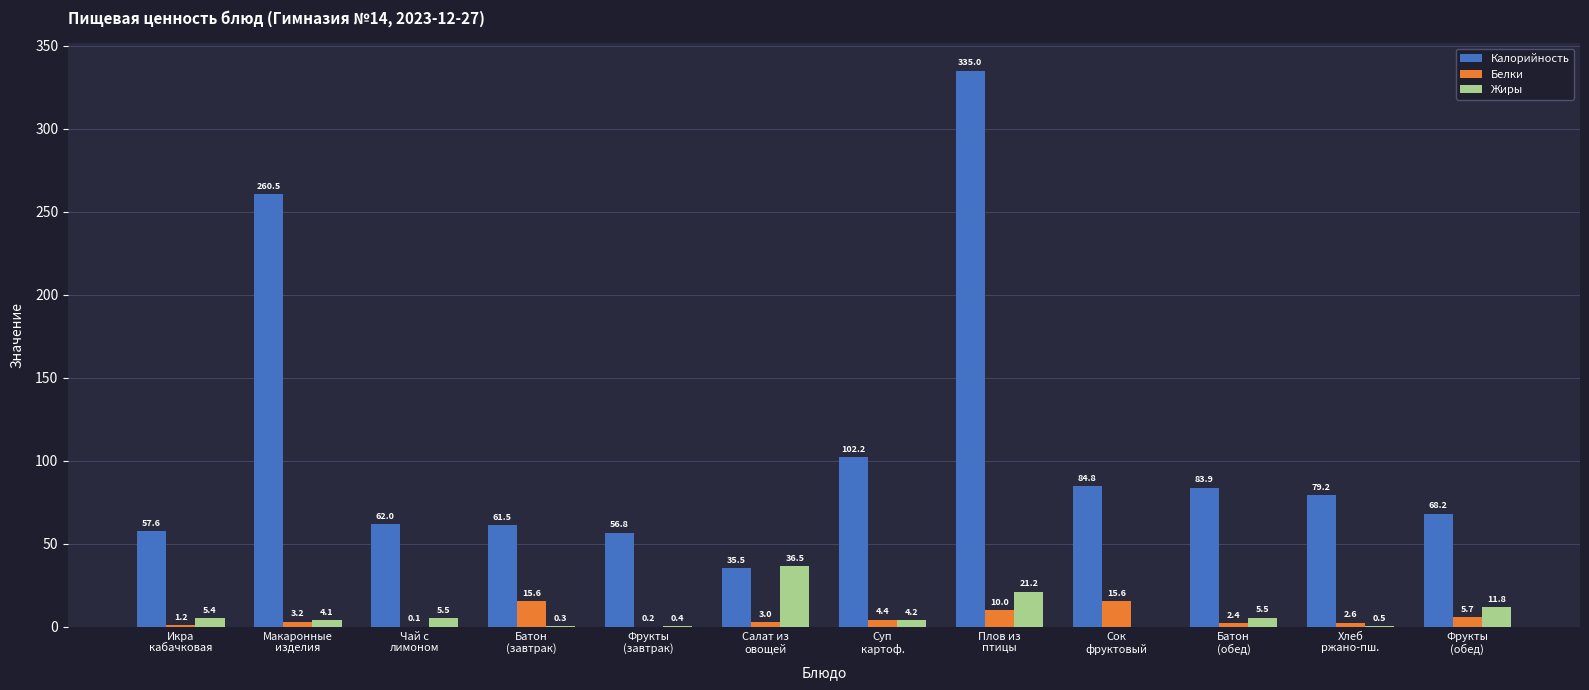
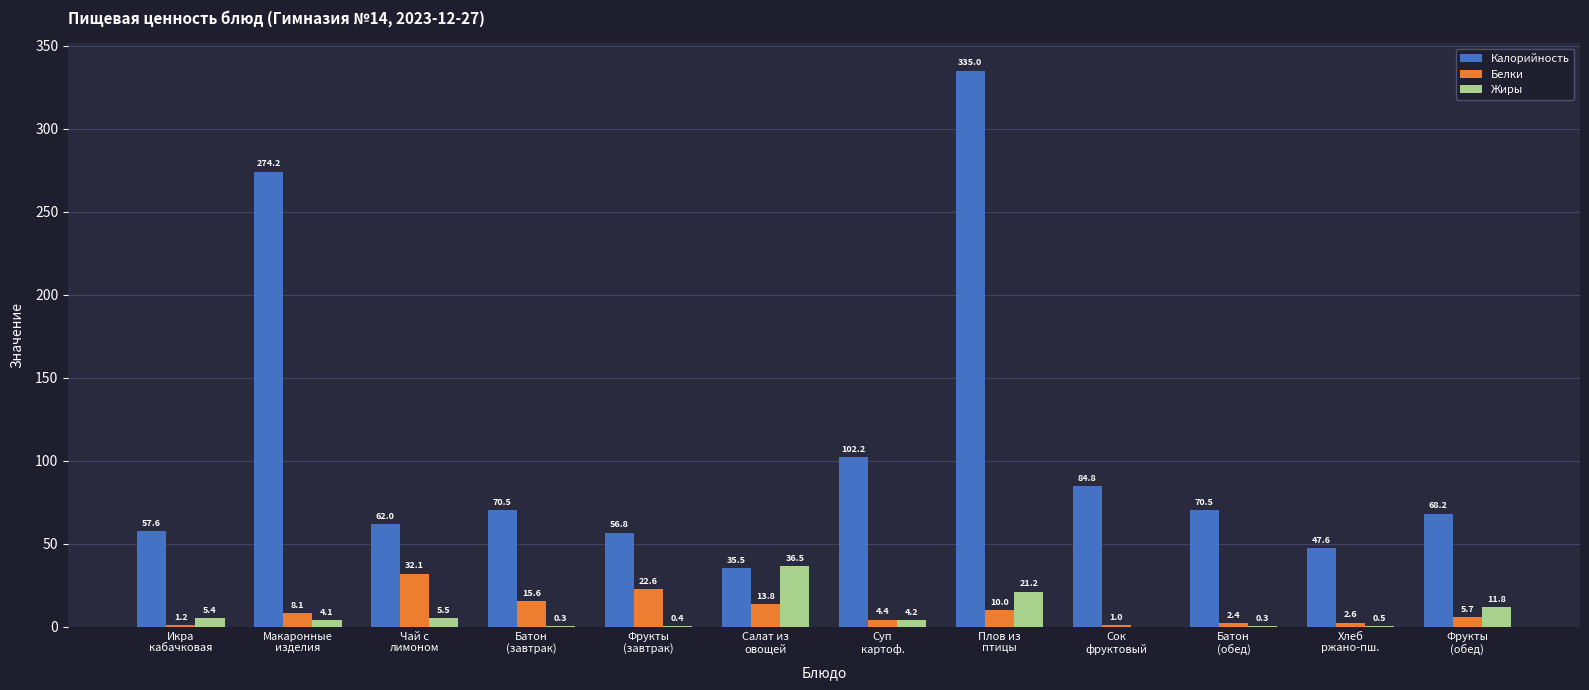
Калорийность, Макаронные изделия: 260.5 -> 274.2
Белки, Макаронные изделия: 3.2 -> 8.1
Белки, Чай с лимоном: 0.1 -> 32.1
Калорийность, Батон (завтрак): 61.5 -> 70.5
Белки, Фрукты (завтрак): 0.2 -> 22.6
Белки, Салат из овощей: 3.0 -> 13.8
Белки, Сок фруктовый: 15.6 -> 1.0
Калорийность, Батон (обед): 83.9 -> 70.5
Жиры, Батон (обед): 5.5 -> 0.3
Калорийность, Хлеб ржано-пш.: 79.2 -> 47.6
